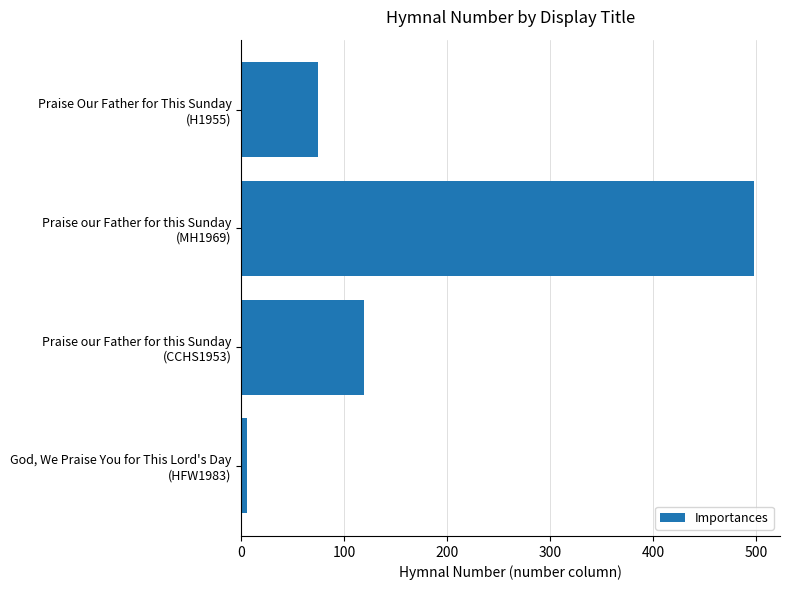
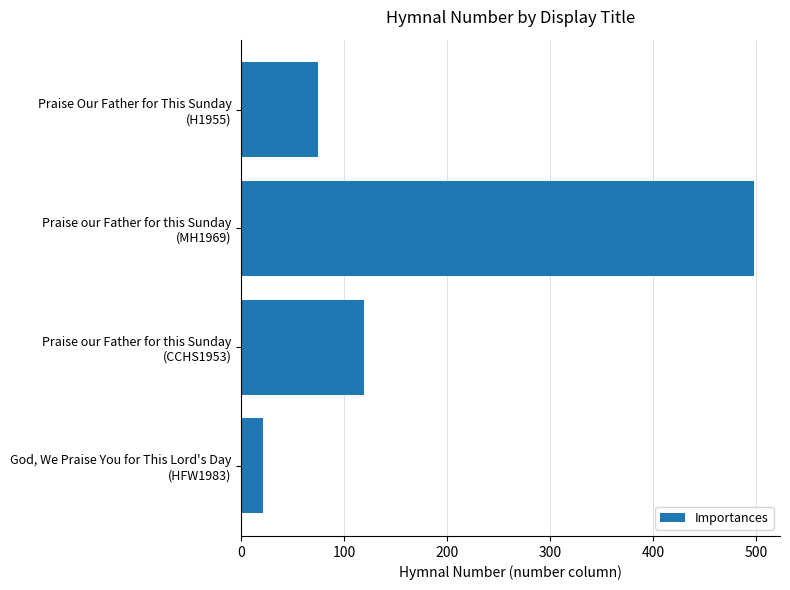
God, We Praise You for This Lord's Day (HFW1983): 6 -> 21
